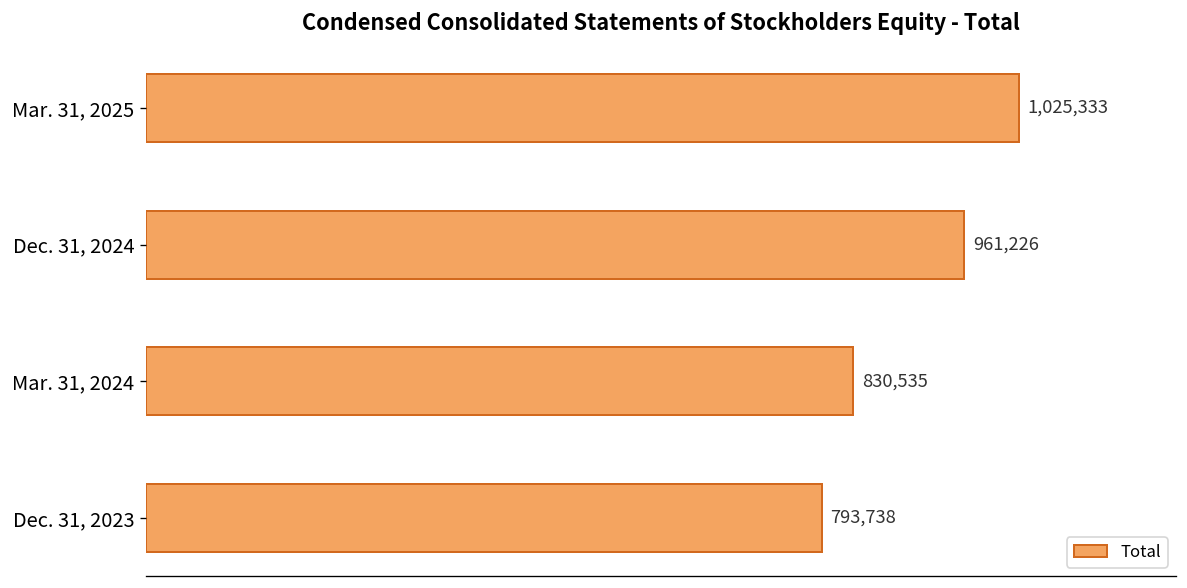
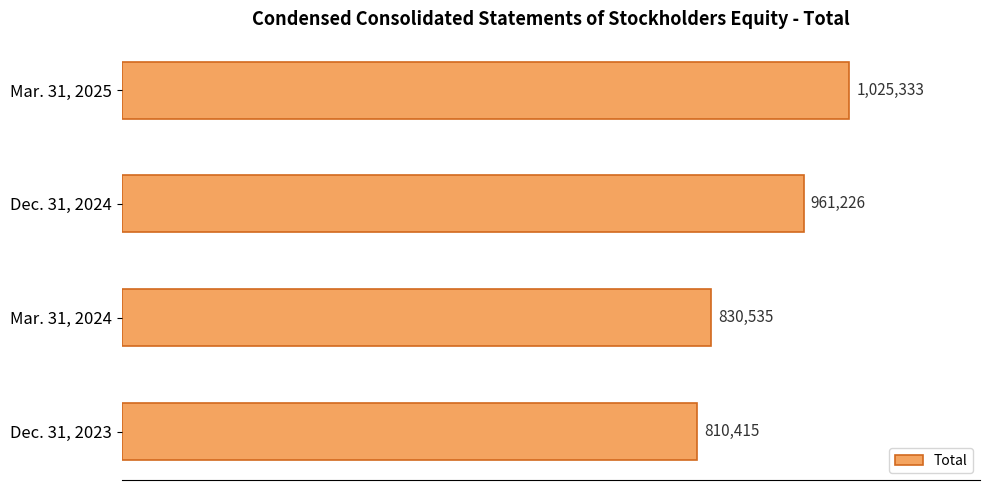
Dec. 31, 2023: 793,738 -> 810,415
